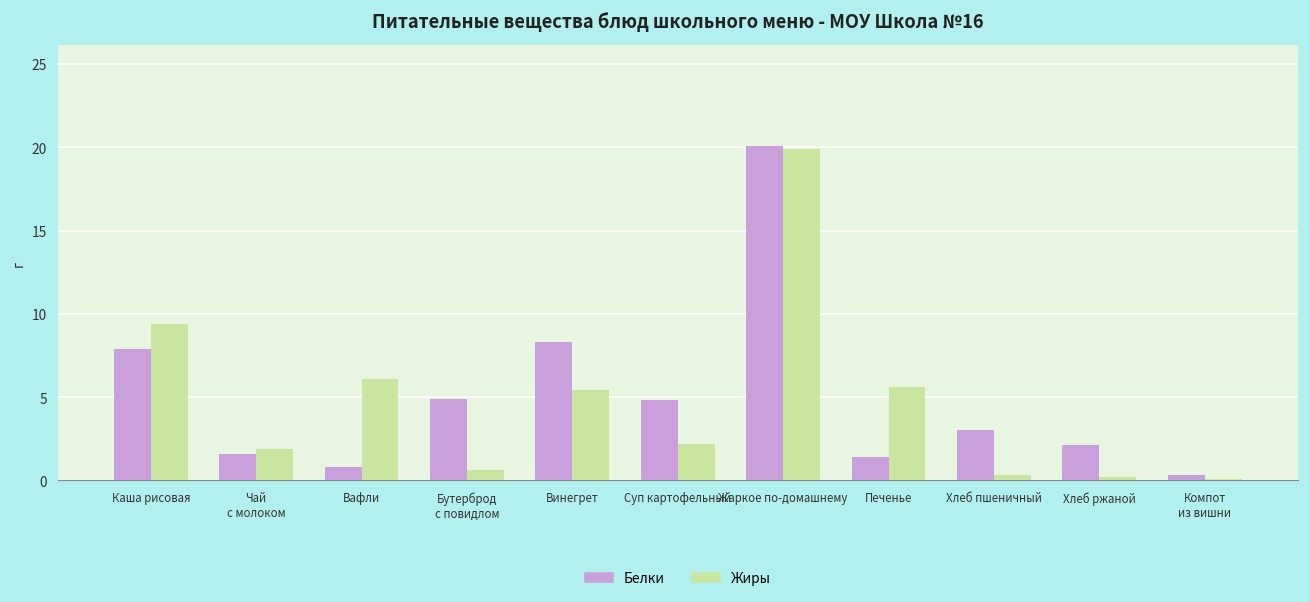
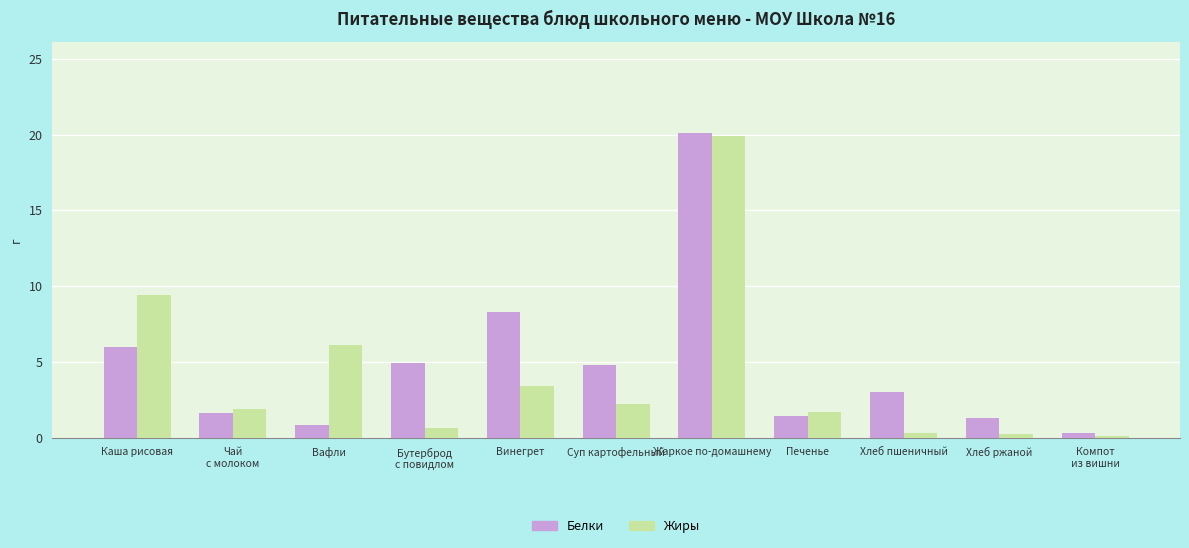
Белки, Каша рисовая: 7.9 -> 6.0
Жиры, Винегрет: 5.4 -> 3.4
Жиры, Печенье: 5.6 -> 1.7
Белки, Хлеб ржаной: 2.1 -> 1.3
